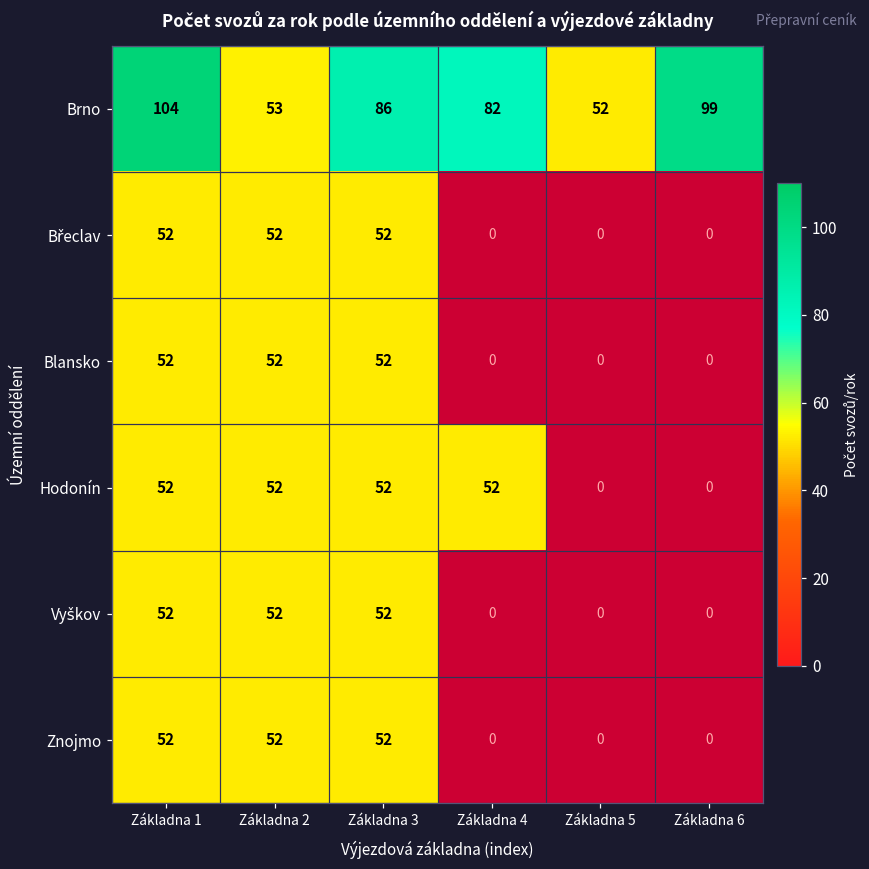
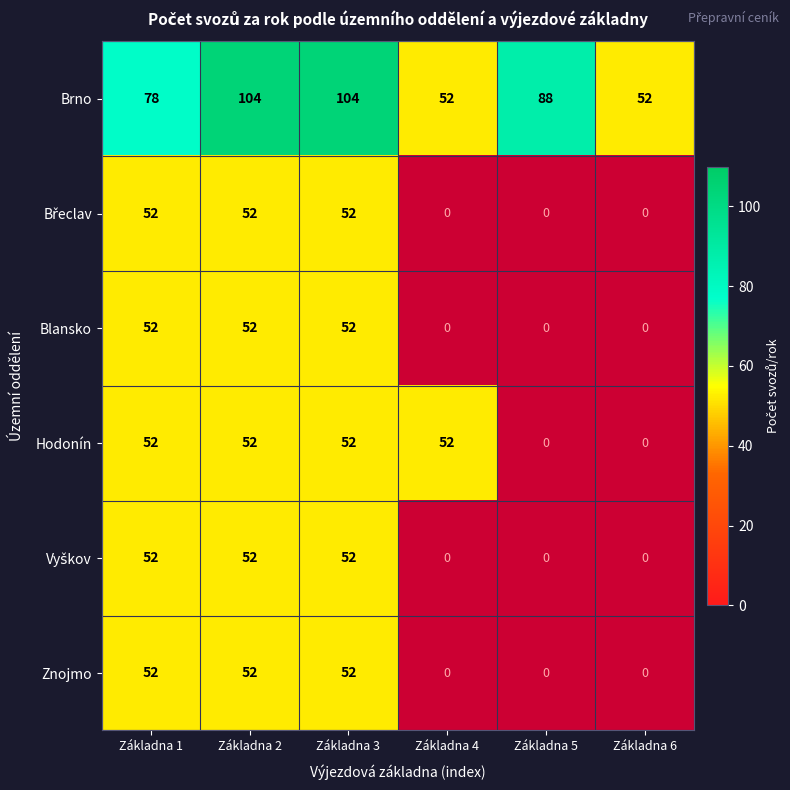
Brno, Základna 1: 104 -> 78
Brno, Základna 2: 53 -> 104
Brno, Základna 3: 86 -> 104
Brno, Základna 4: 82 -> 52
Brno, Základna 5: 52 -> 88
Brno, Základna 6: 99 -> 52
